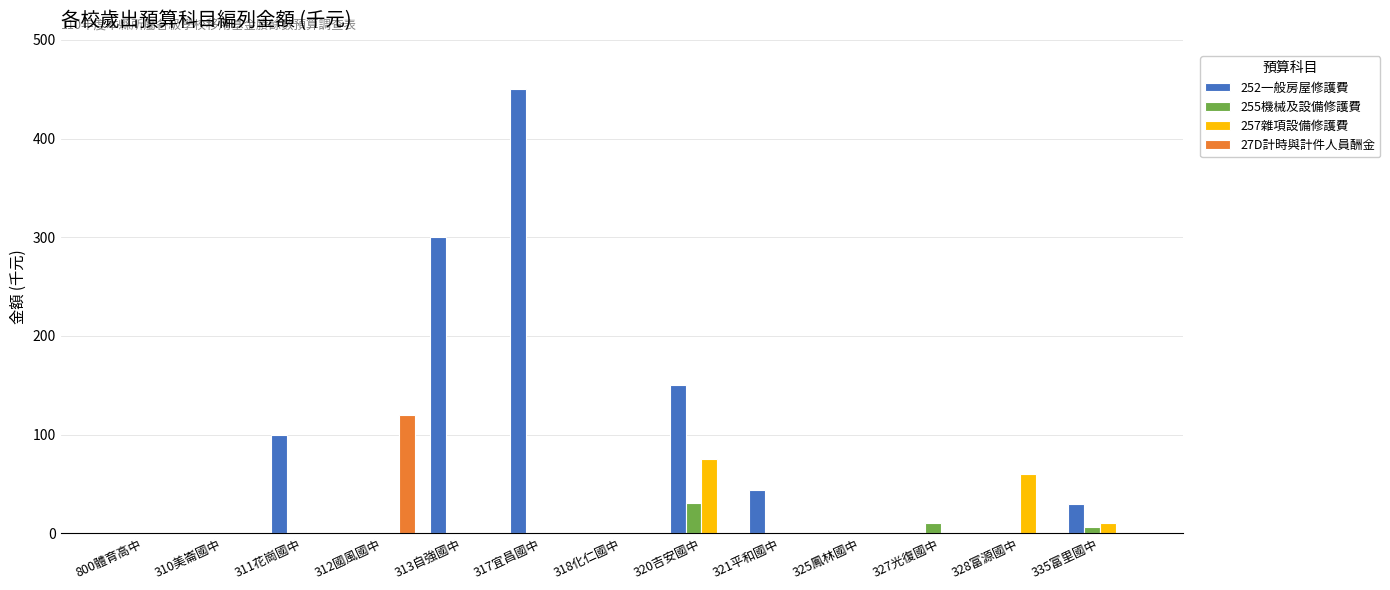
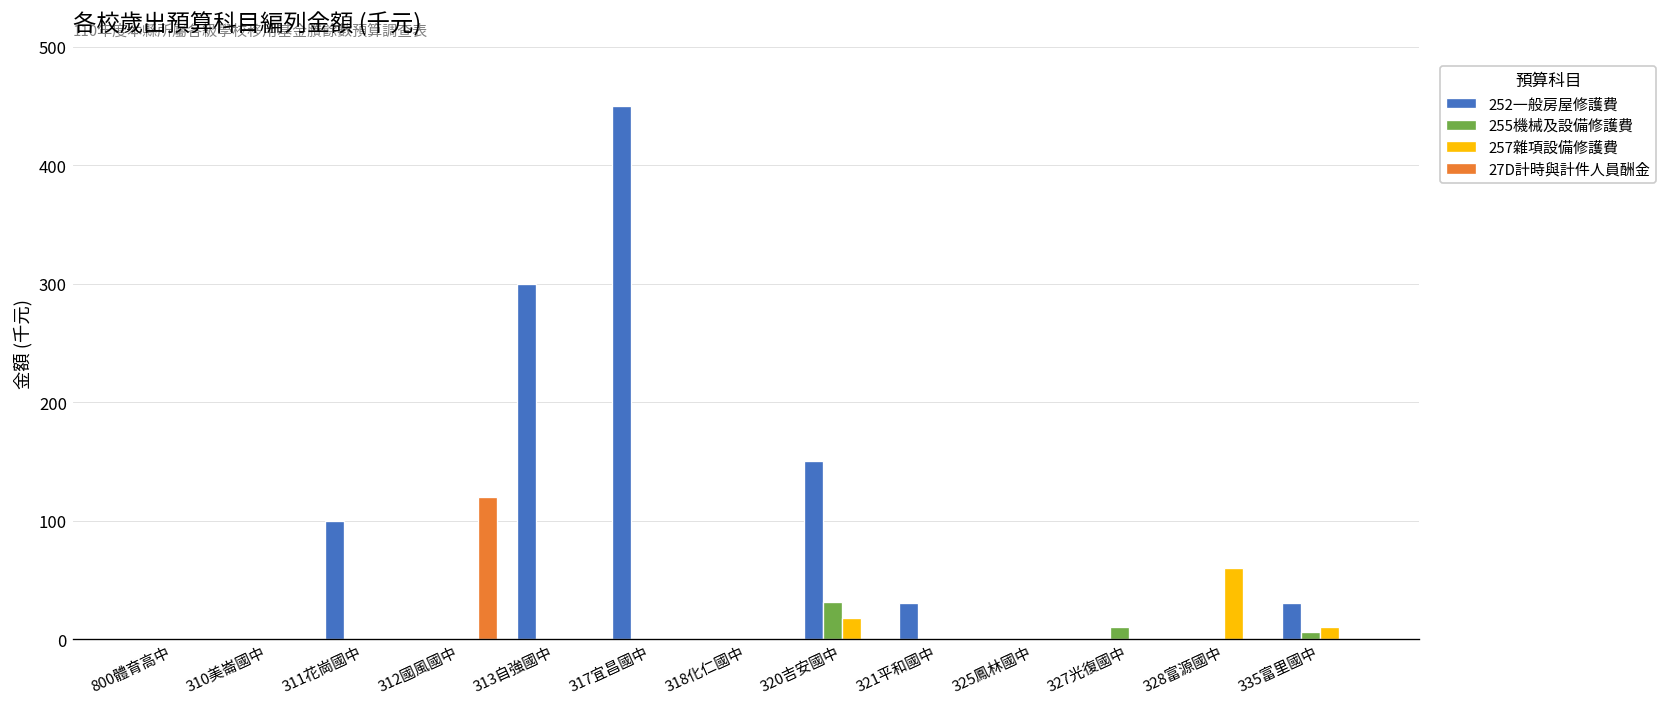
257雜項設備修護費, 320吉安國中: 80 -> 20
252一般房屋修護費, 321平和國中: 40 -> 30
